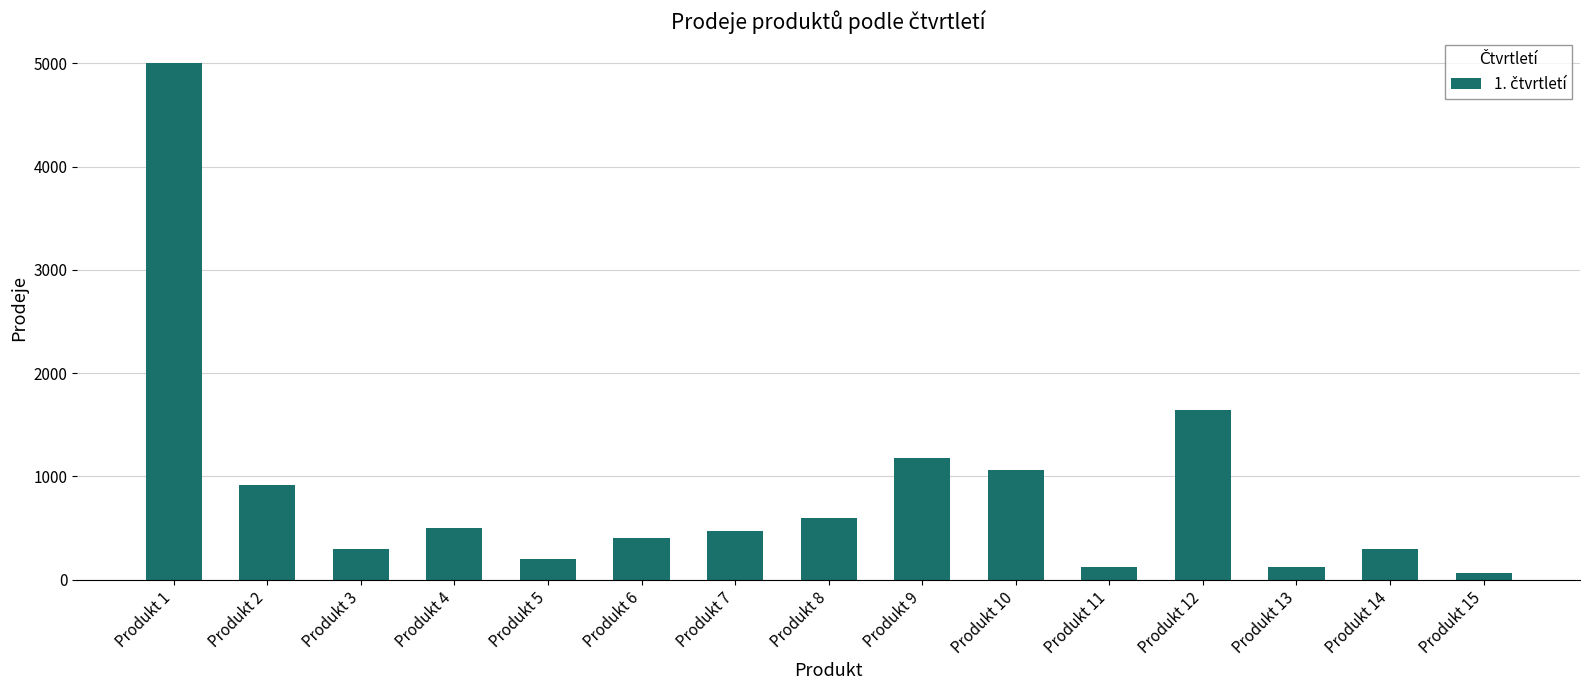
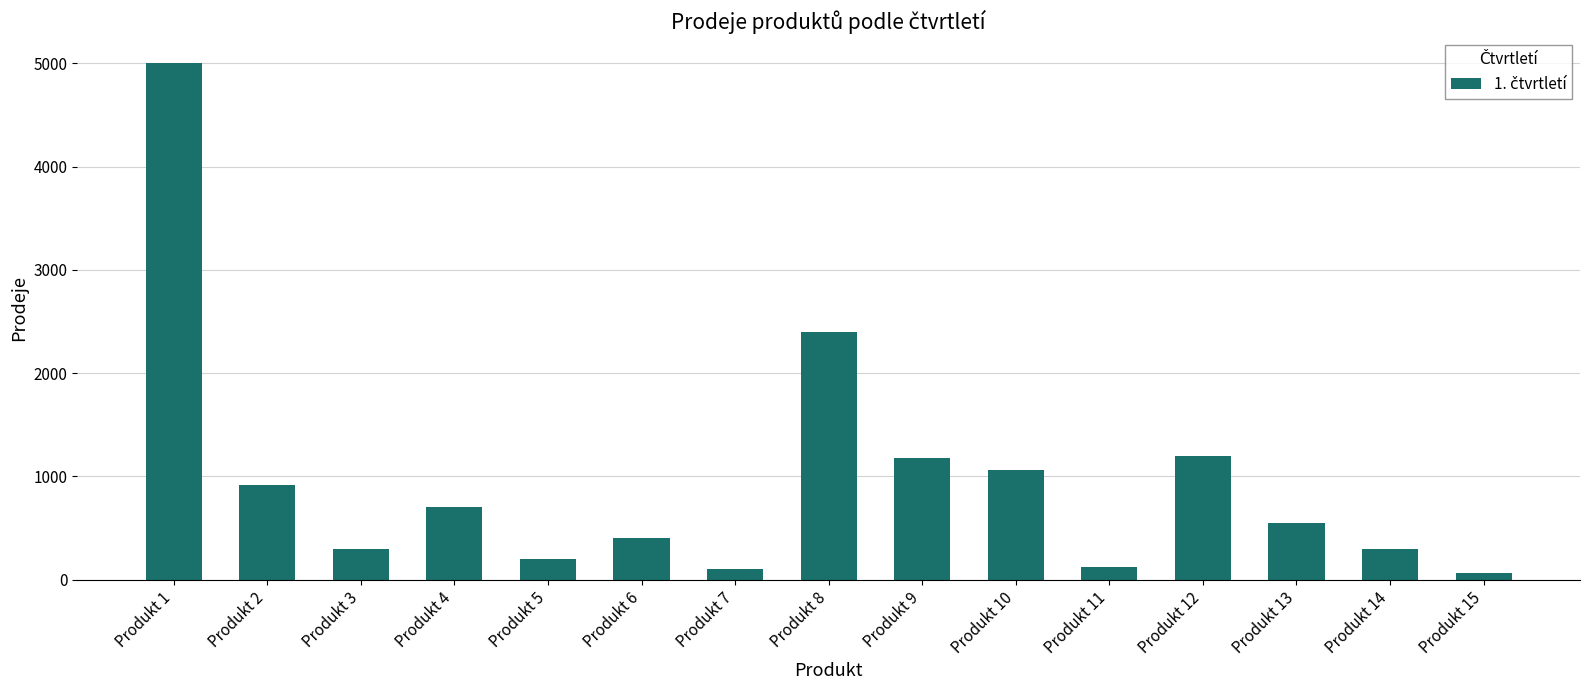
Produkt 4: 500 -> 710
Produkt 7: 470 -> 100
Produkt 8: 600 -> 2400
Produkt 12: 1640 -> 1200
Produkt 13: 120 -> 540
